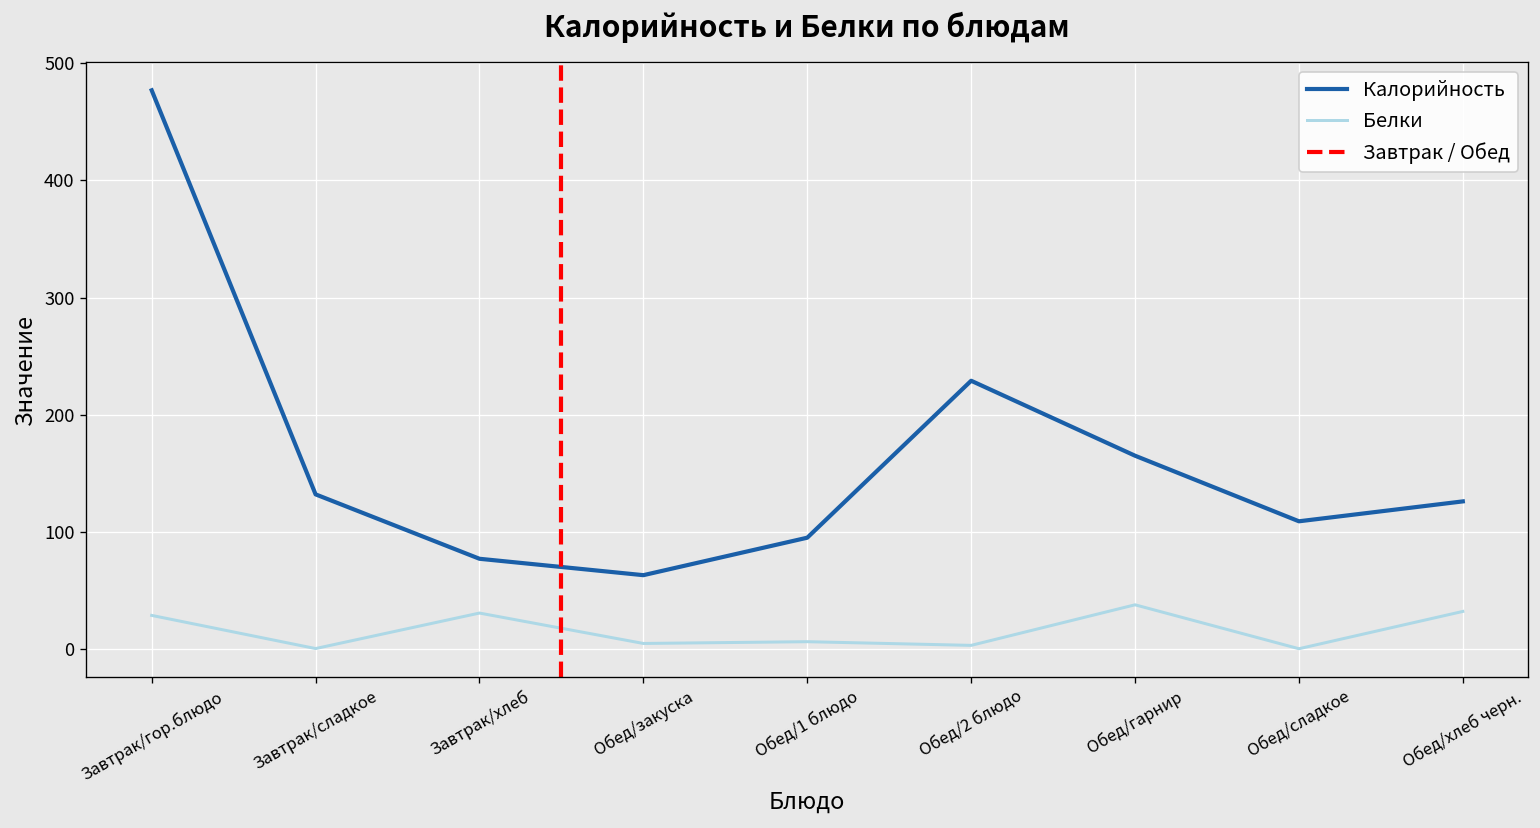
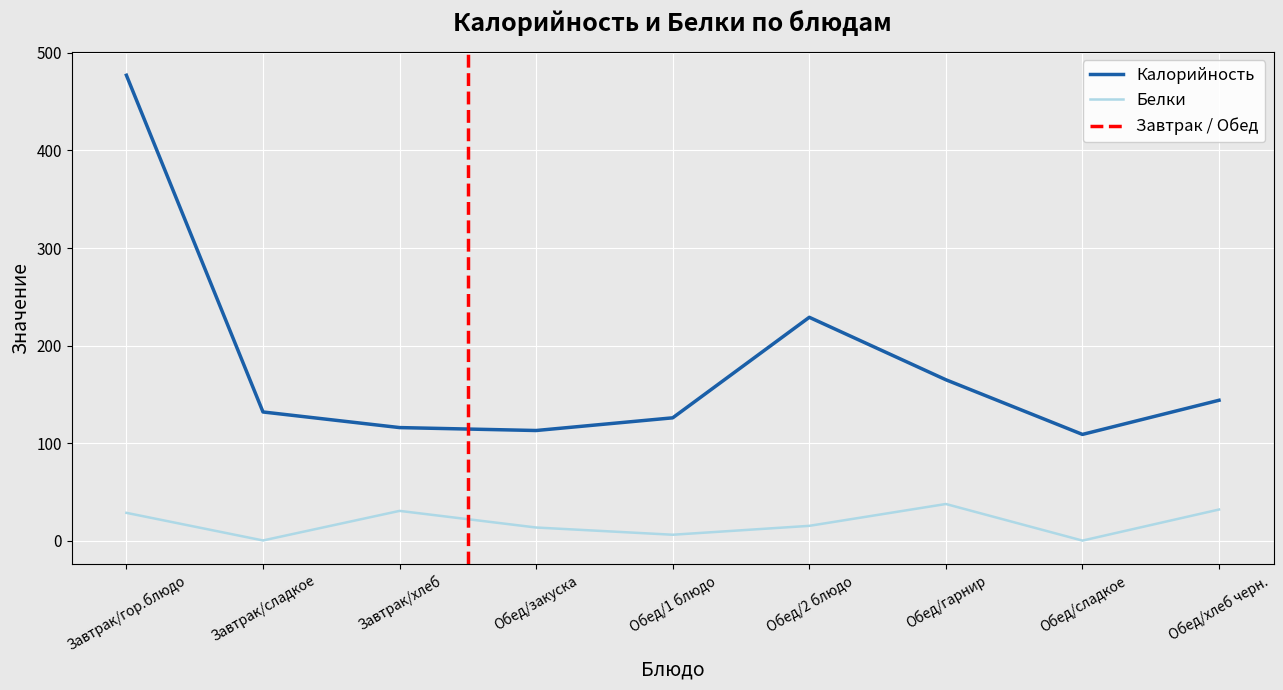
Калорийность, Завтрак/хлеб: 80 -> 120
Калорийность, Обед/закуска: 60 -> 110
Белки, Обед/закуска: 0 -> 10
Калорийность, Обед/1 блюдо: 100 -> 130
Белки, Обед/2 блюдо: 0 -> 20
Калорийность, Обед/хлеб черн.: 130 -> 140
